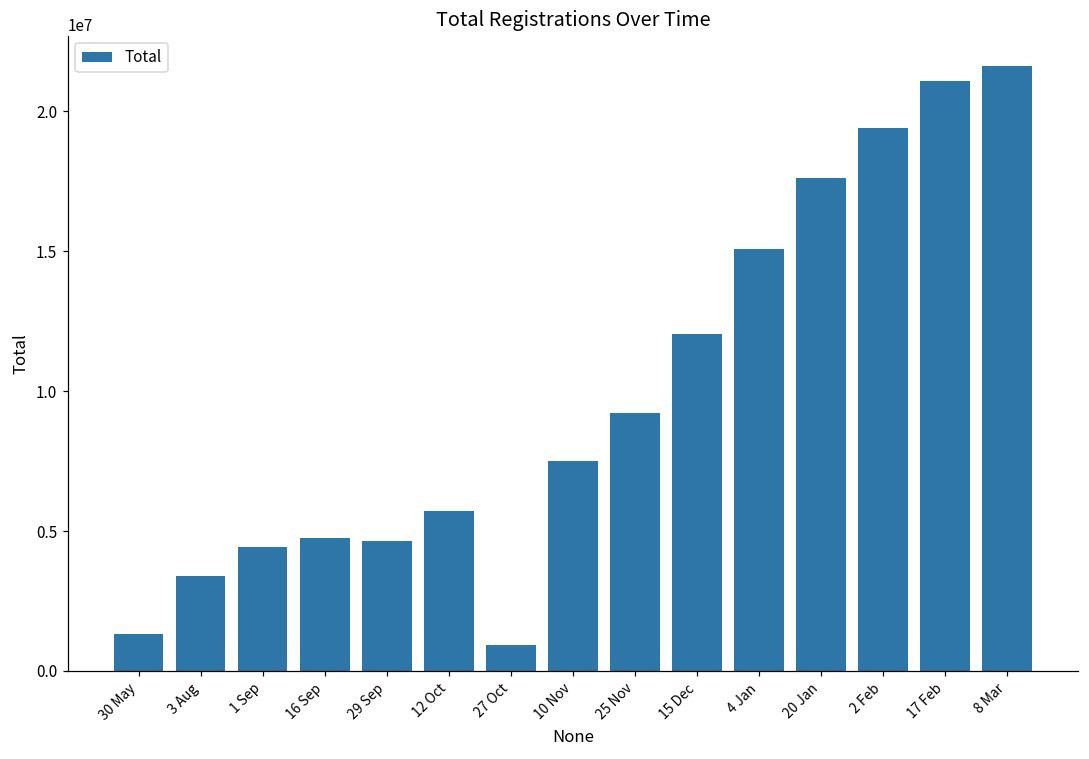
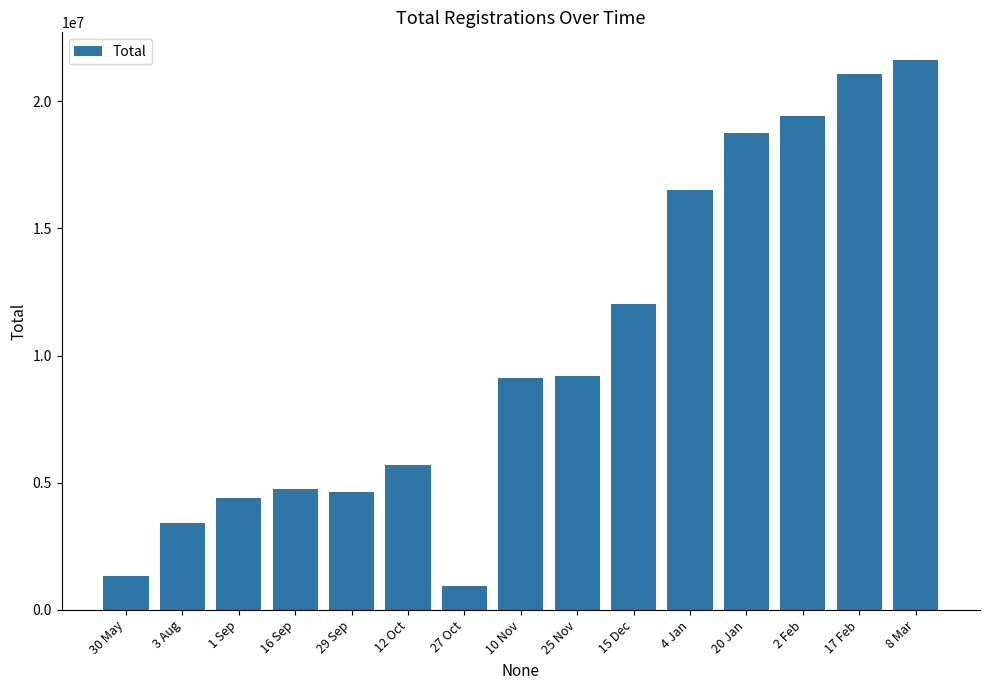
10 Nov: 7500000 -> 9100000
4 Jan: 15100000 -> 16500000
20 Jan: 17600000 -> 18700000
